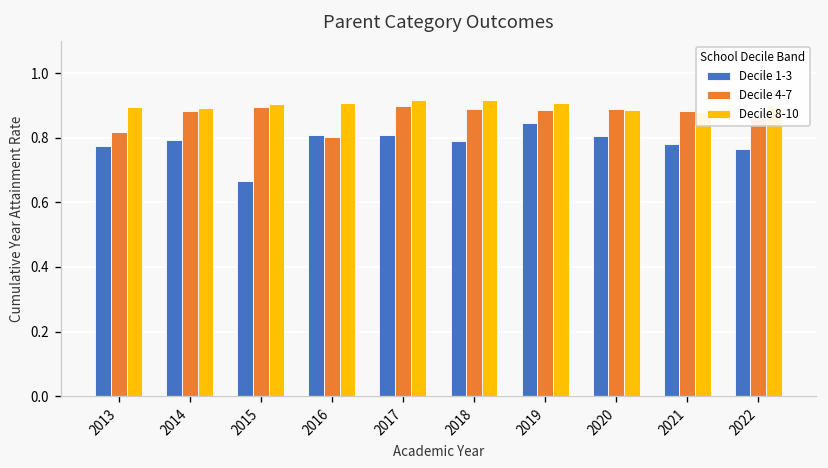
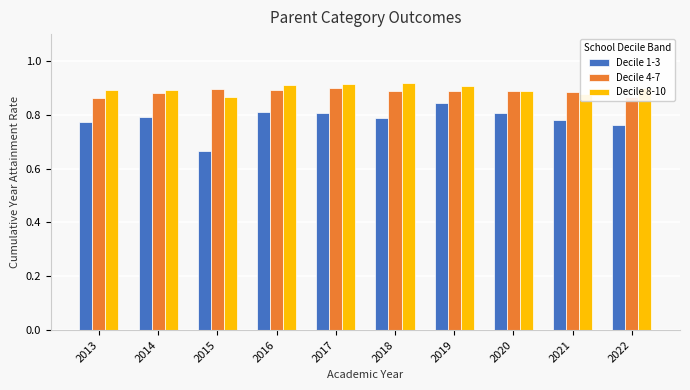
Decile 4-7, 2013: 0.82 -> 0.86
Decile 8-10, 2015: 0.91 -> 0.87
Decile 4-7, 2016: 0.80 -> 0.89
